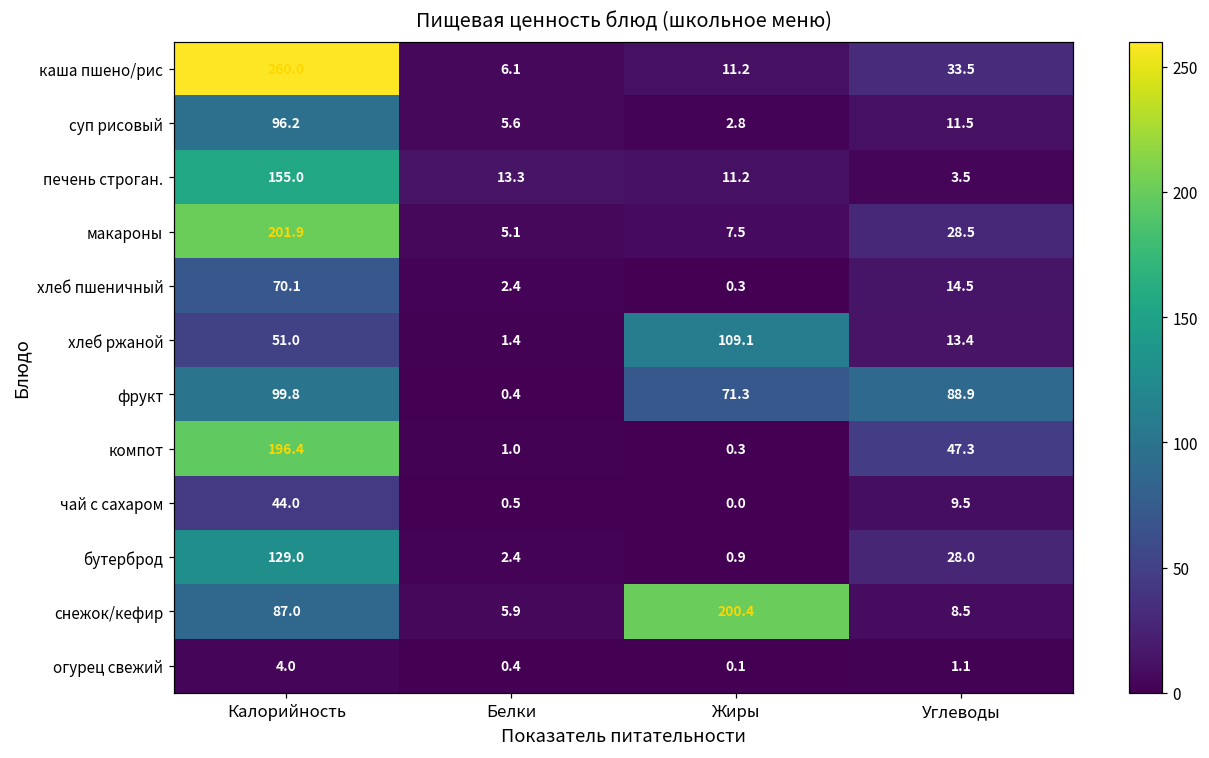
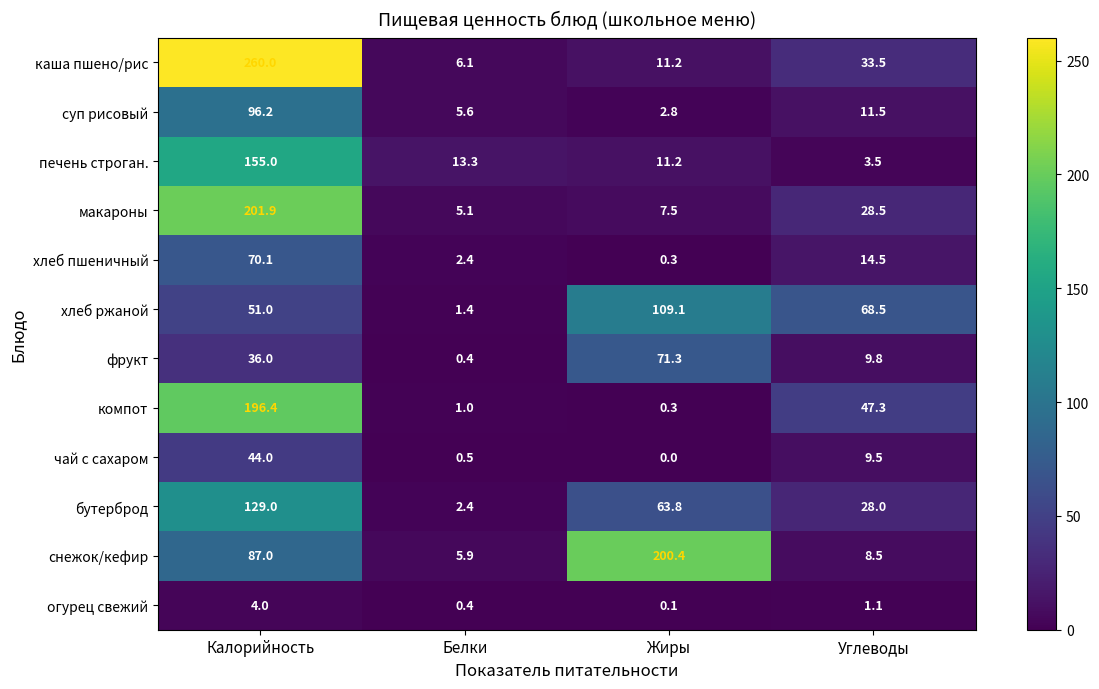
хлеб ржаной, Углеводы: 13.4 -> 68.5
фрукт, Калорийность: 99.8 -> 36.0
фрукт, Углеводы: 88.9 -> 9.8
бутерброд, Жиры: 0.9 -> 63.8
